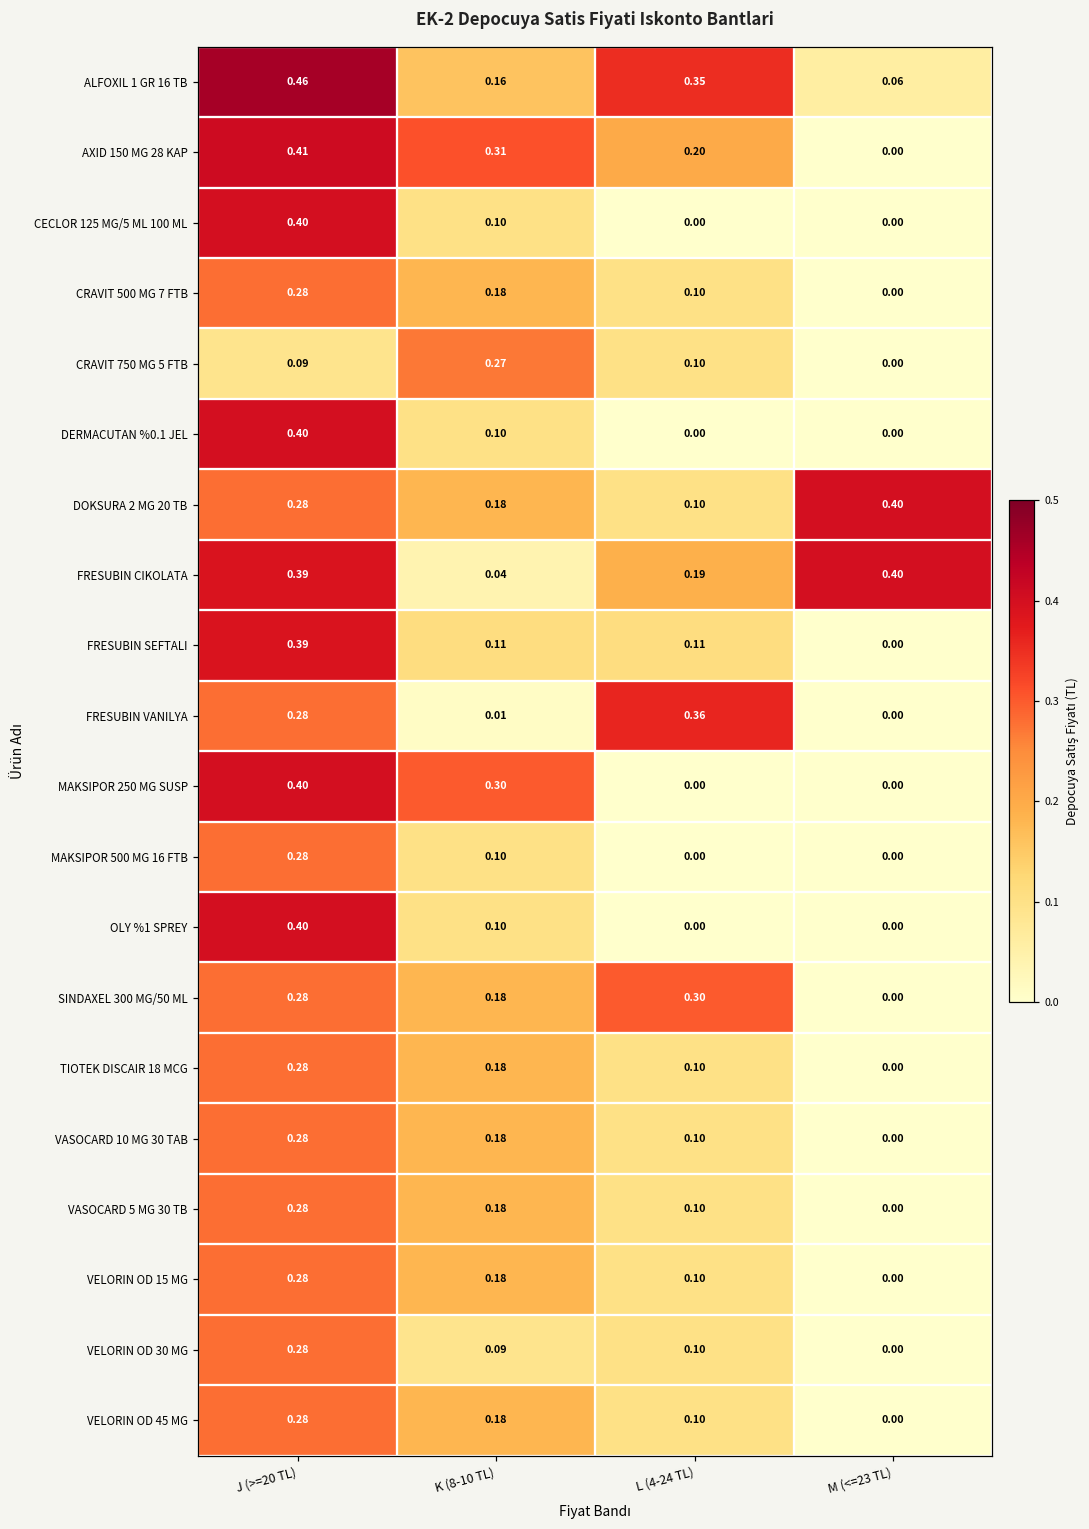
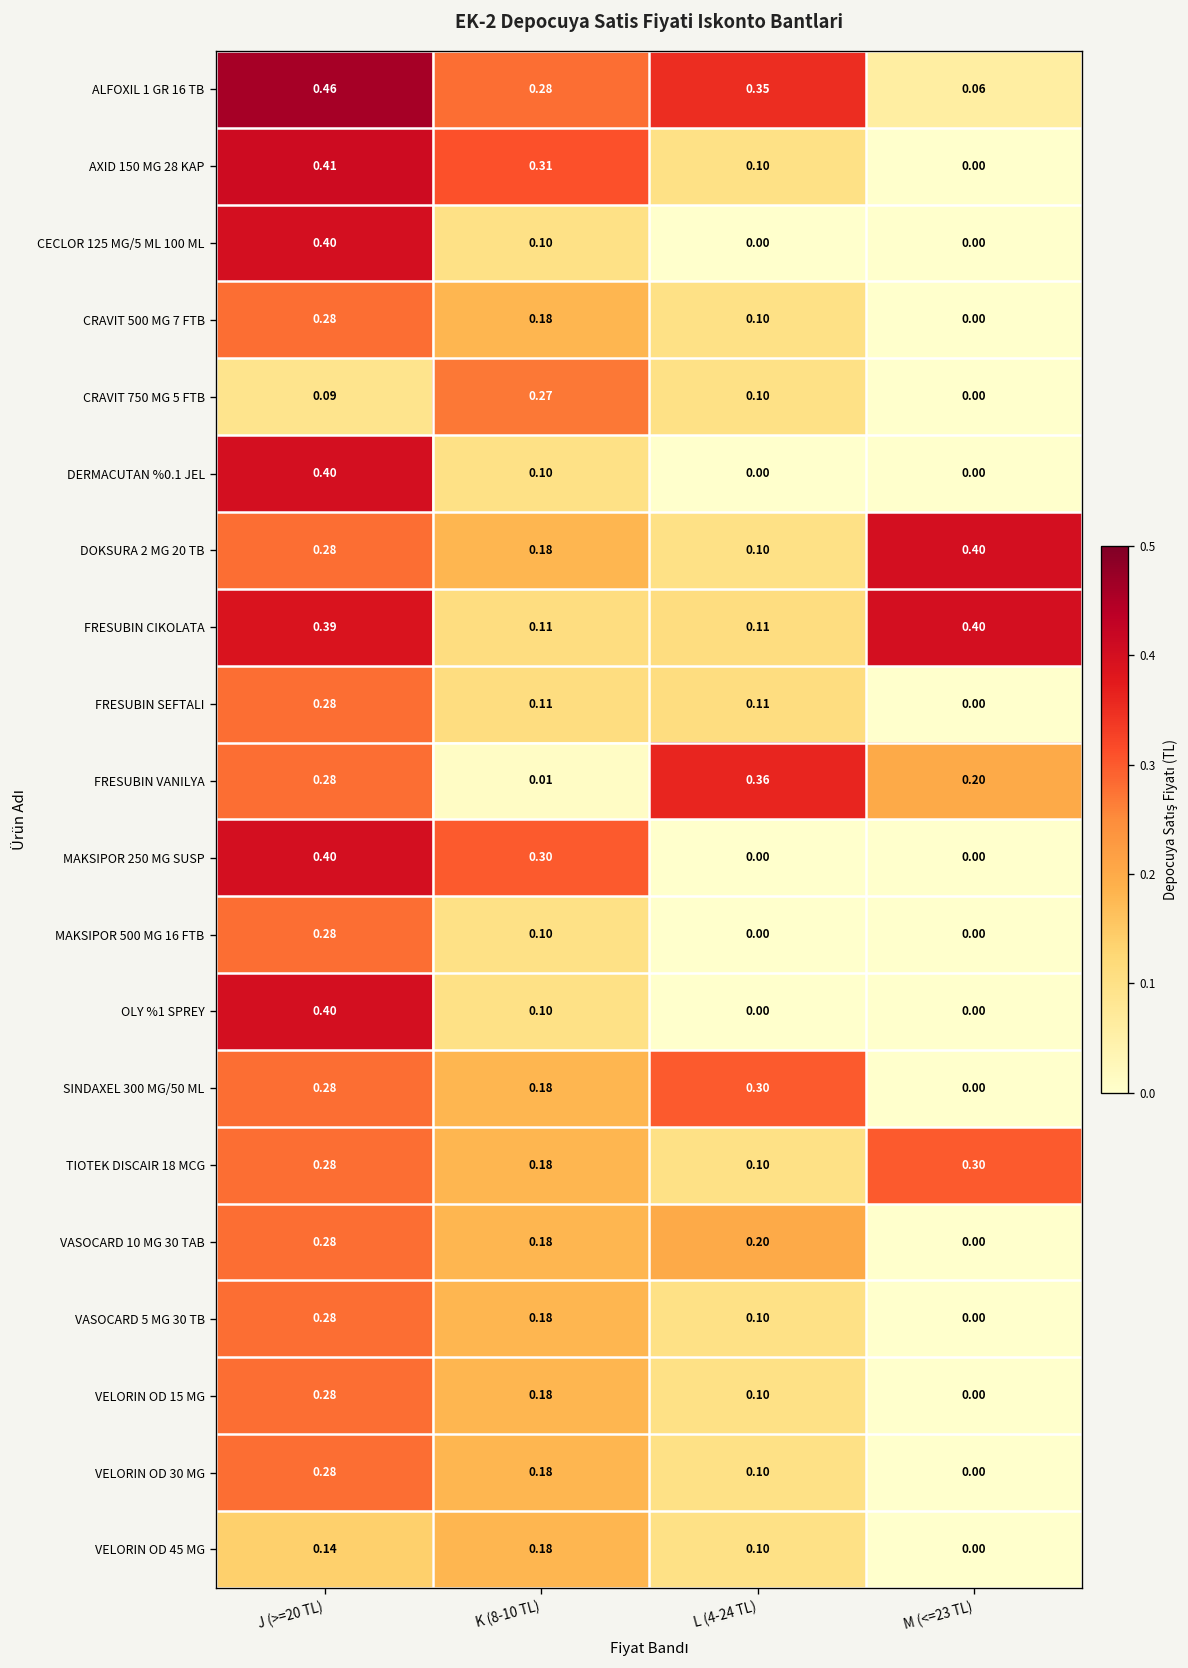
ALFOXIL 1 GR 16 TB, K (8-10 TL): 0.16 -> 0.28
AXID 150 MG 28 KAP, L (4-24 TL): 0.20 -> 0.10
FRESUBIN CIKOLATA, K (8-10 TL): 0.04 -> 0.11
FRESUBIN CIKOLATA, L (4-24 TL): 0.19 -> 0.11
FRESUBIN SEFTALI, J (>=20 TL): 0.39 -> 0.28
FRESUBIN VANILYA, M (<=23 TL): 0.00 -> 0.20
TIOTEK DISCAIR 18 MCG, M (<=23 TL): 0.00 -> 0.30
VASOCARD 10 MG 30 TAB, L (4-24 TL): 0.10 -> 0.20
VELORIN OD 30 MG, K (8-10 TL): 0.09 -> 0.18
VELORIN OD 45 MG, J (>=20 TL): 0.28 -> 0.14
